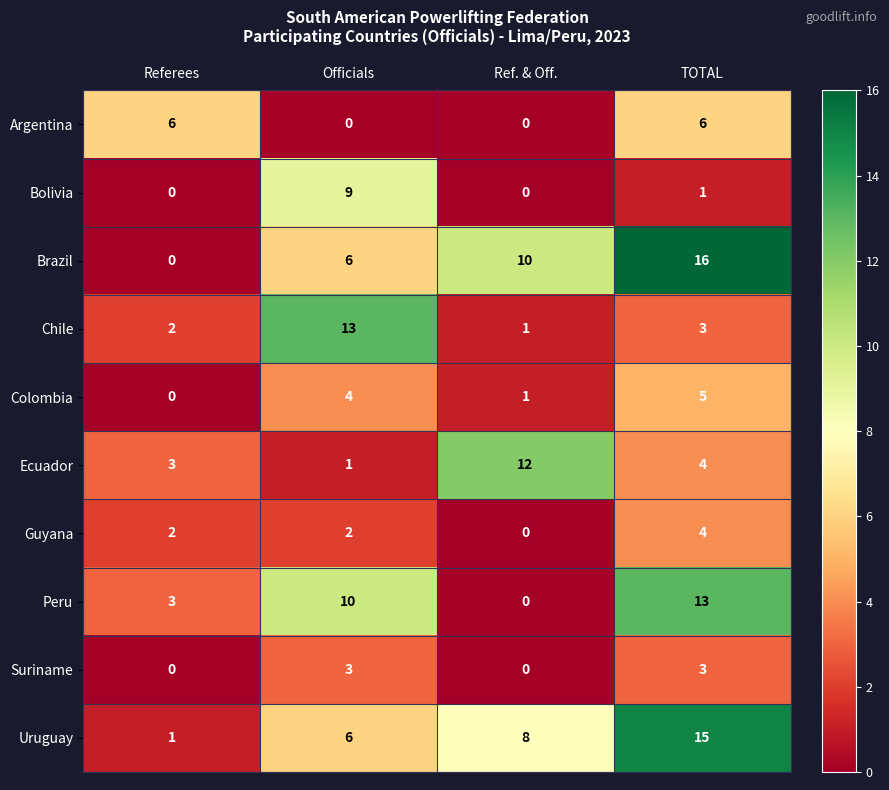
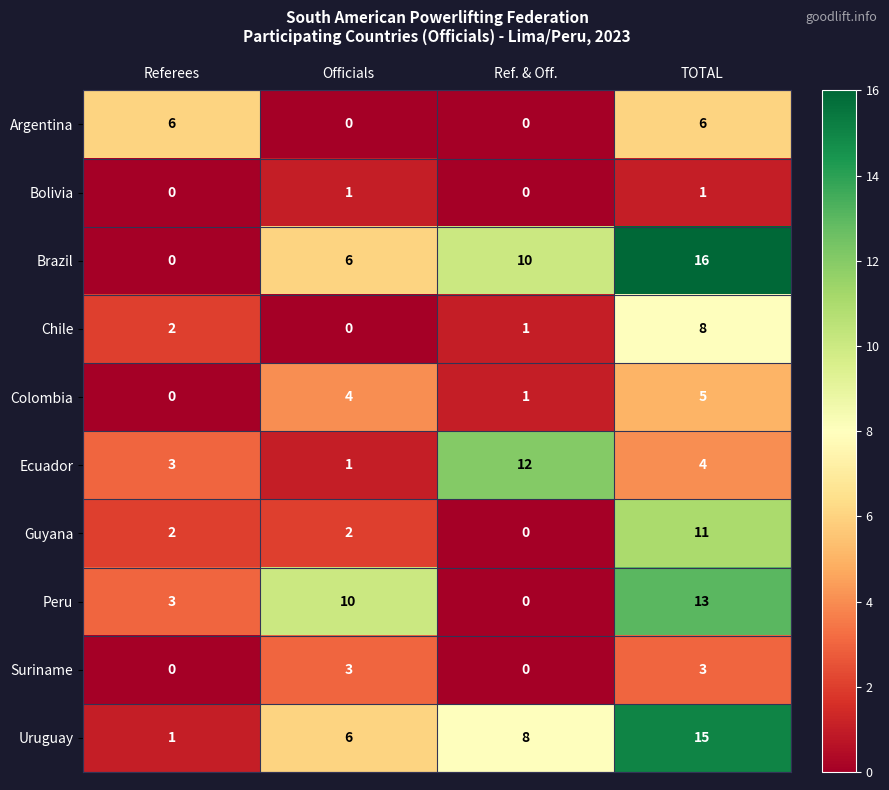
Bolivia, Officials: 9 -> 1
Chile, Officials: 13 -> 0
Chile, TOTAL: 3 -> 8
Guyana, TOTAL: 4 -> 11
